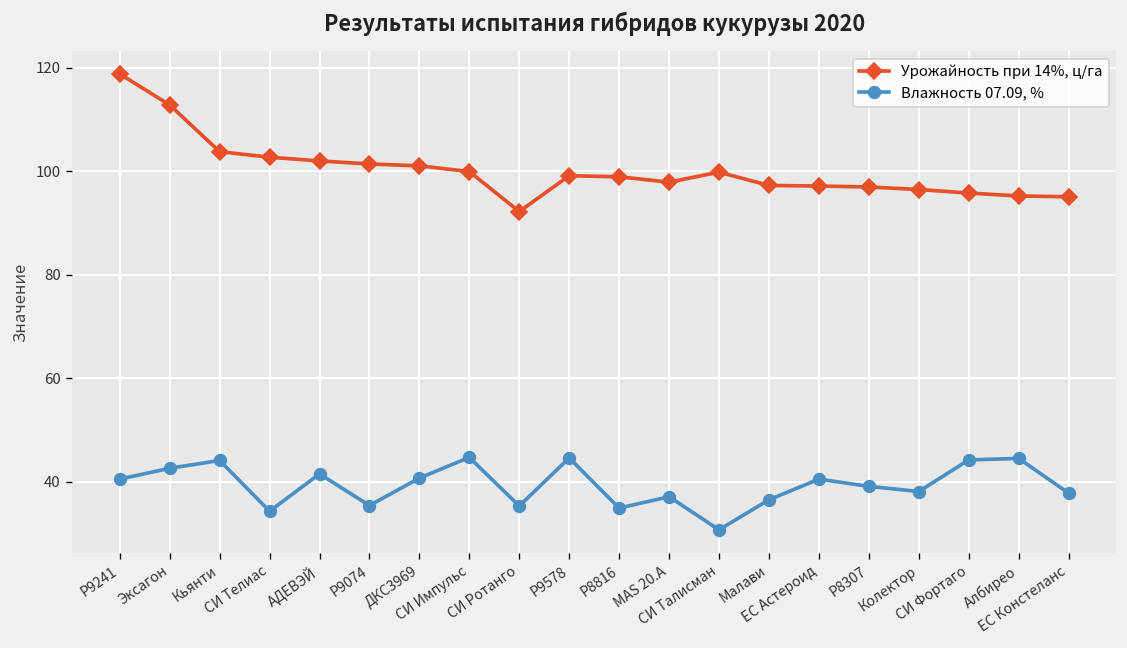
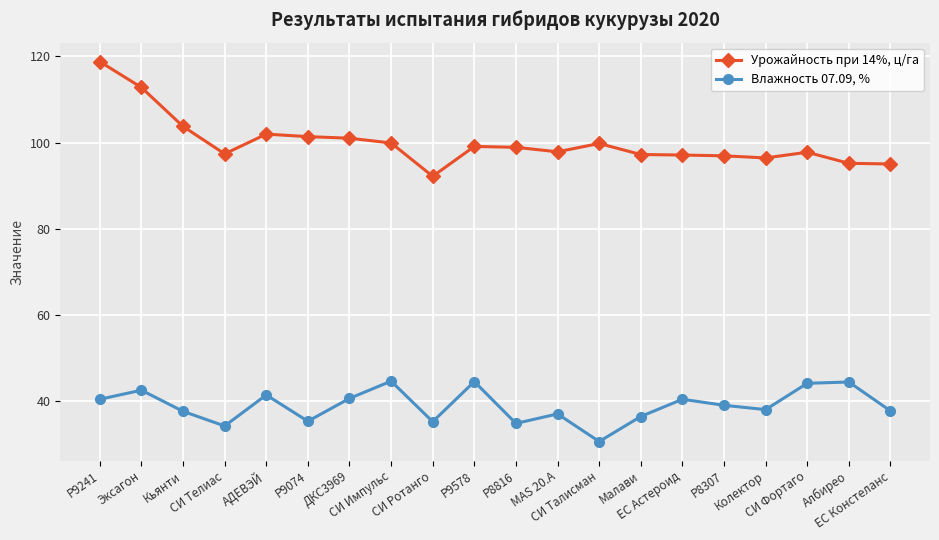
Влажность 07.09, %, Кьянти: 44 -> 38
Урожайность при 14%, ц/га, СИ Телиас: 103 -> 97
Урожайность при 14%, ц/га, СИ Фортаго: 96 -> 98
